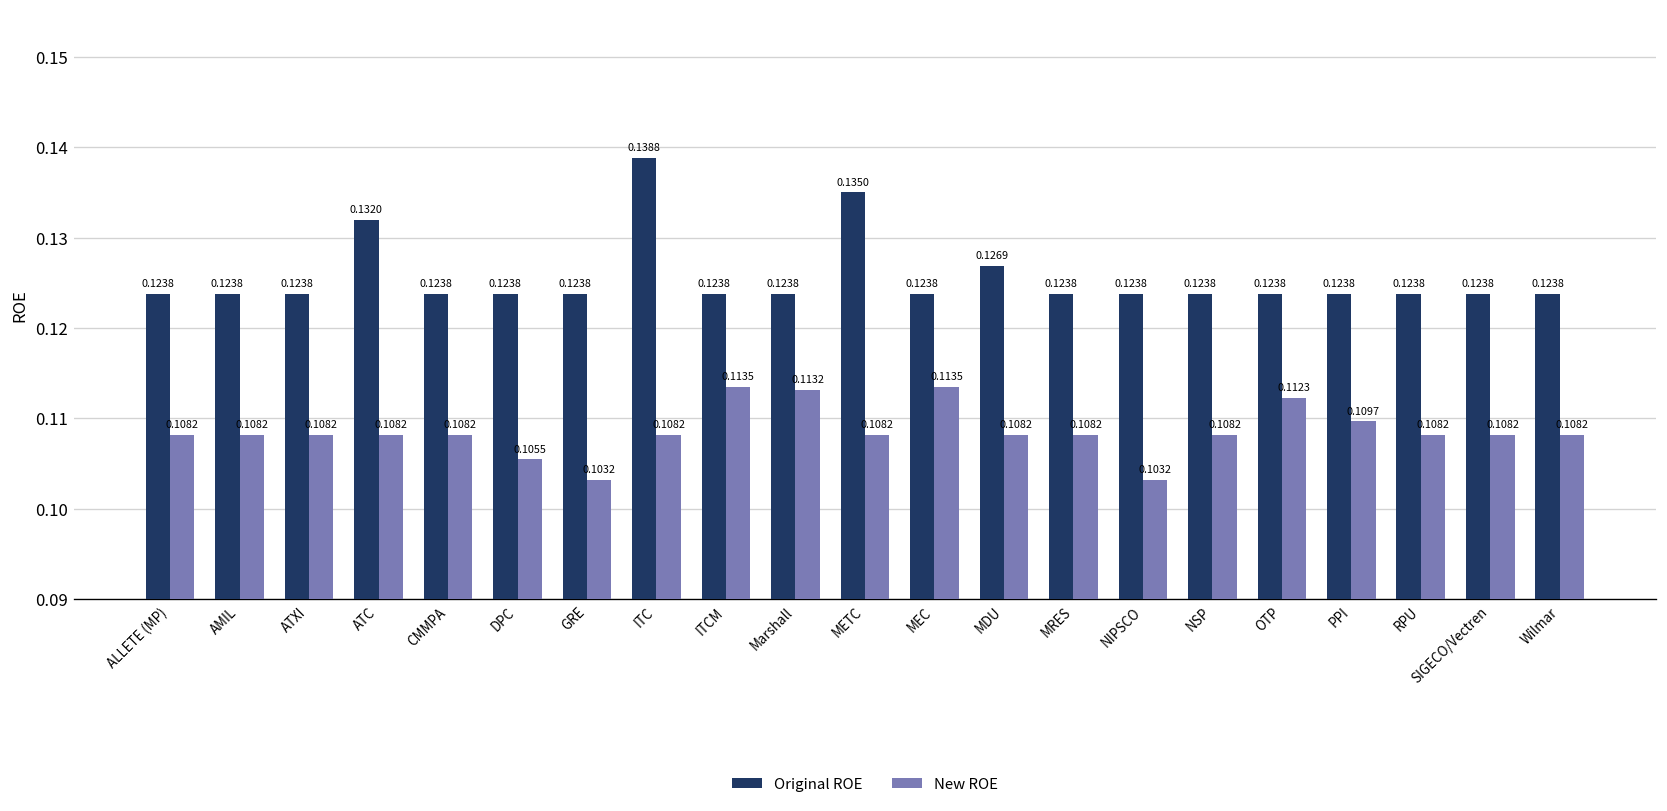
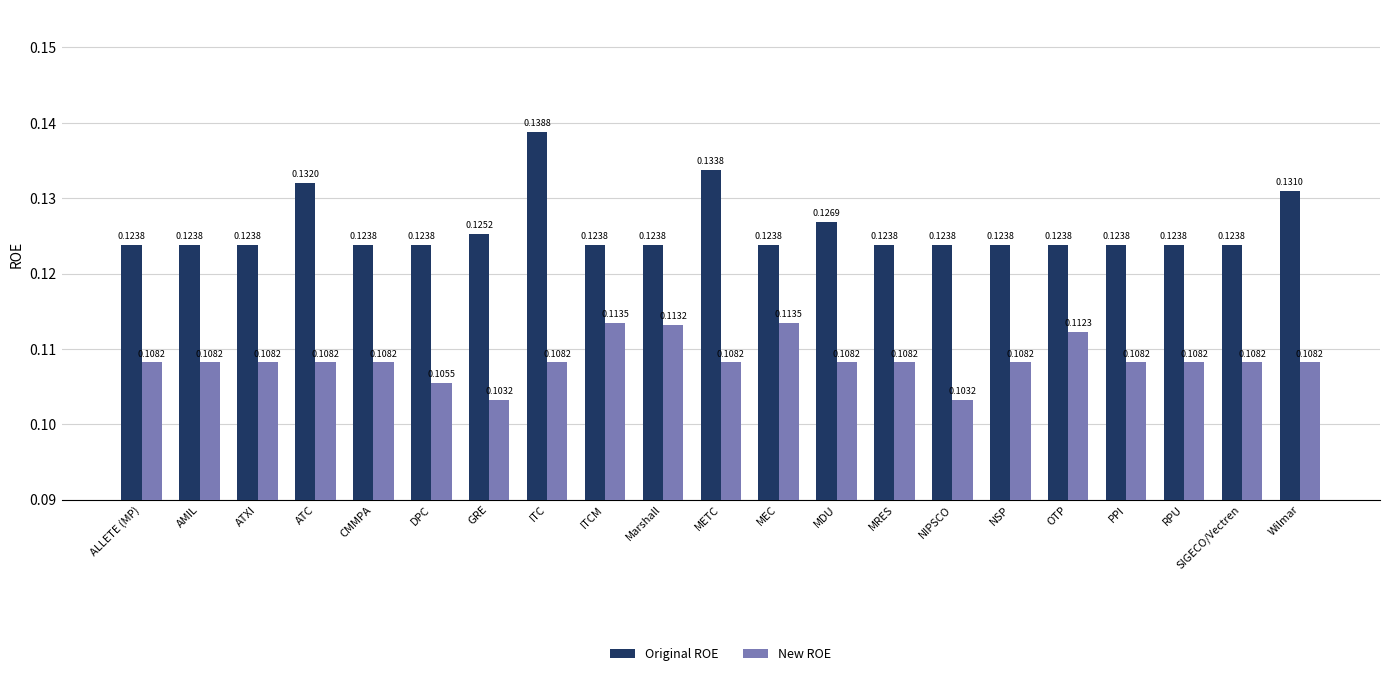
Original ROE, GRE: 0.1238 -> 0.1252
Original ROE, METC: 0.1350 -> 0.1338
New ROE, PPI: 0.1097 -> 0.1082
Original ROE, Wilmar: 0.1238 -> 0.1310
